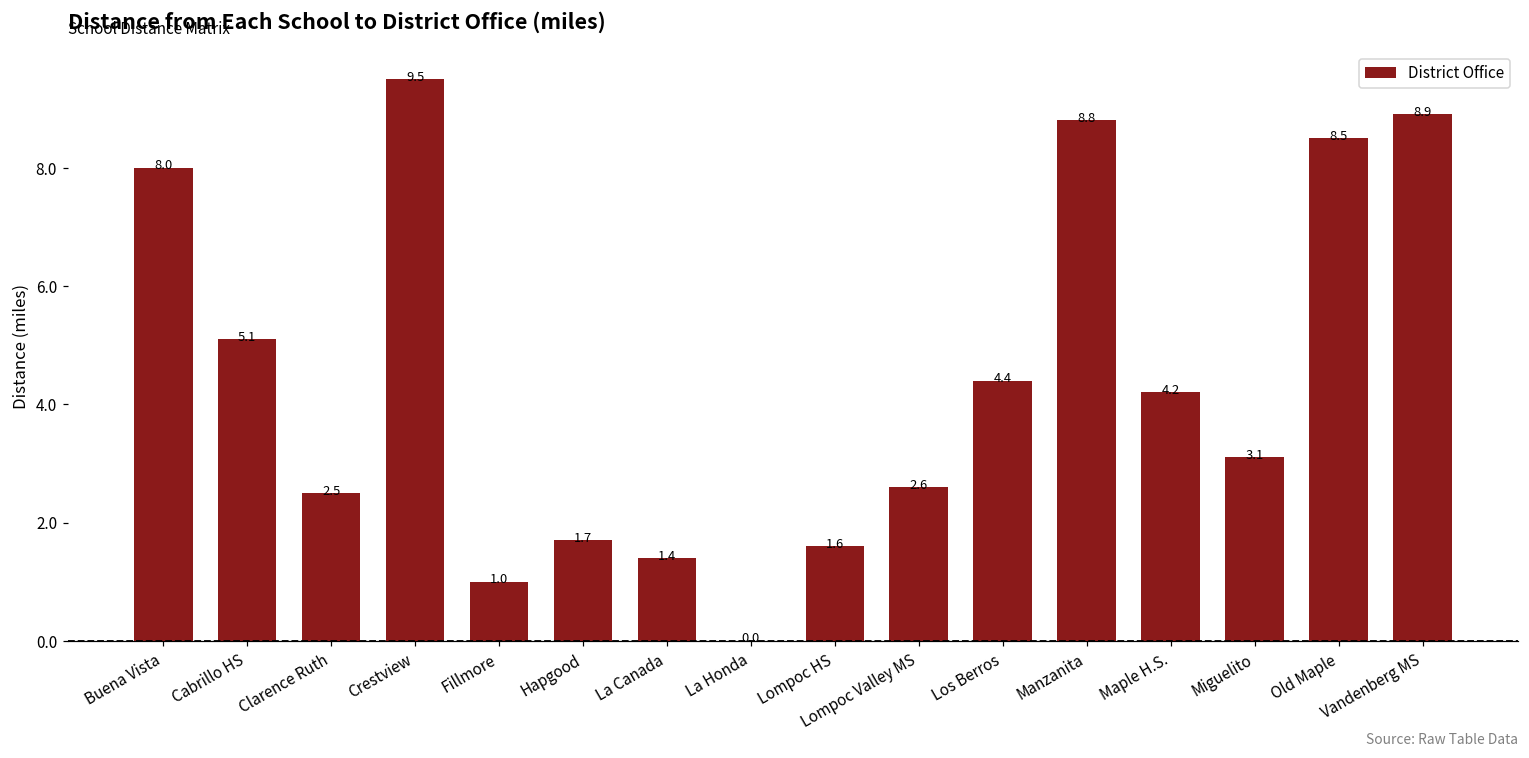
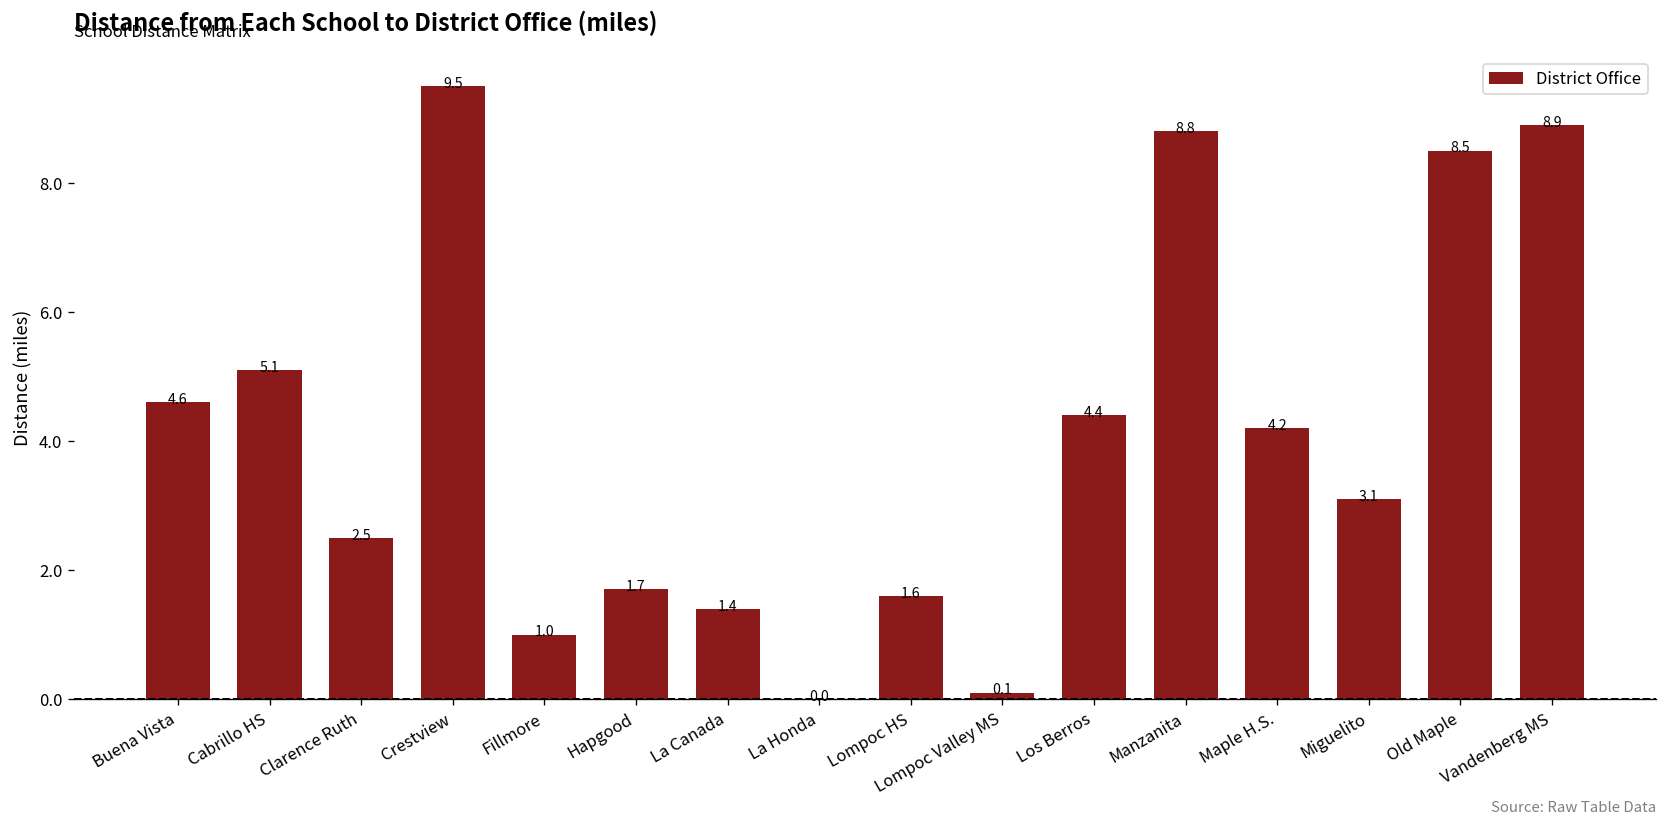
Buena Vista: 8.0 -> 4.6
Lompoc Valley MS: 2.6 -> 0.1
